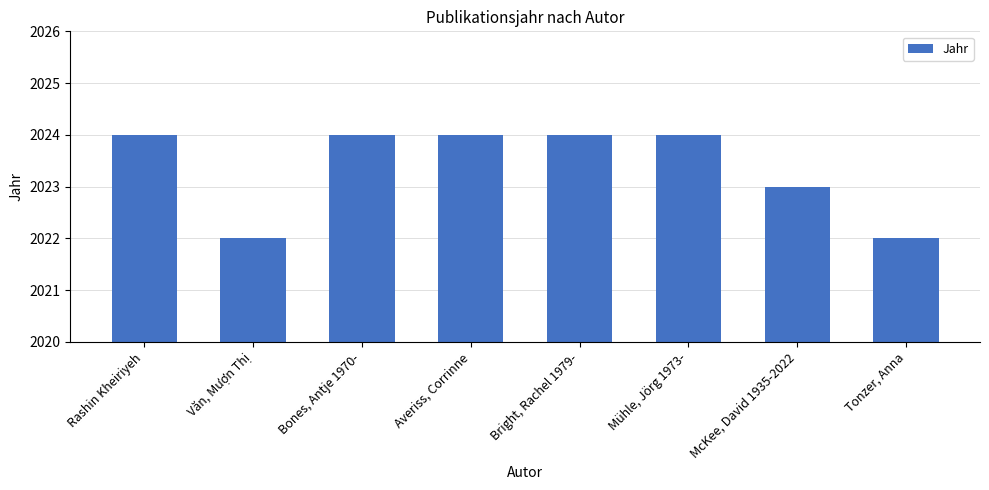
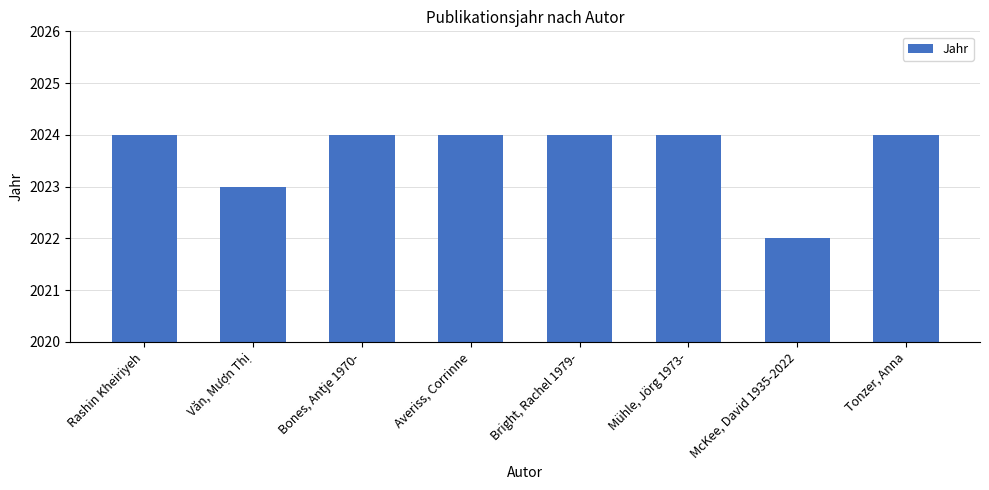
Văn, Mượn Thị: 2022 -> 2023
McKee, David 1935-2022: 2023 -> 2022
Tonzer, Anna: 2022 -> 2024
